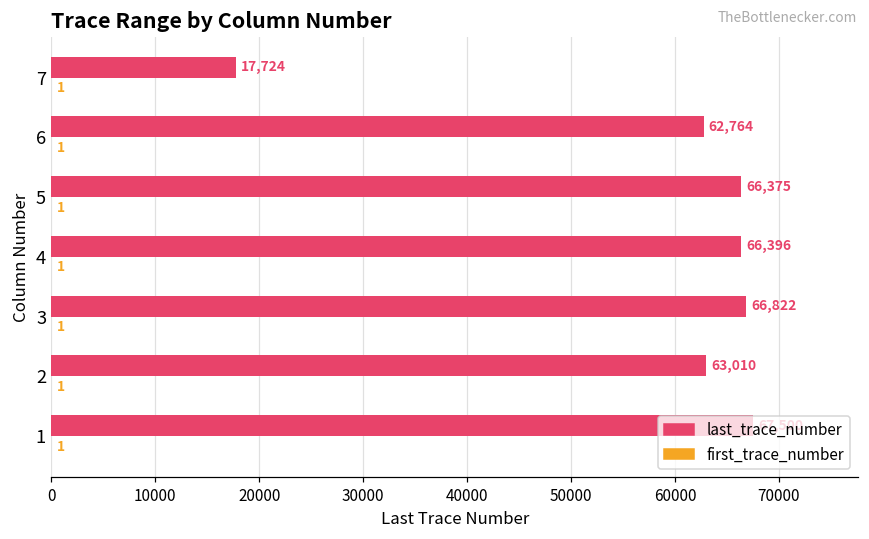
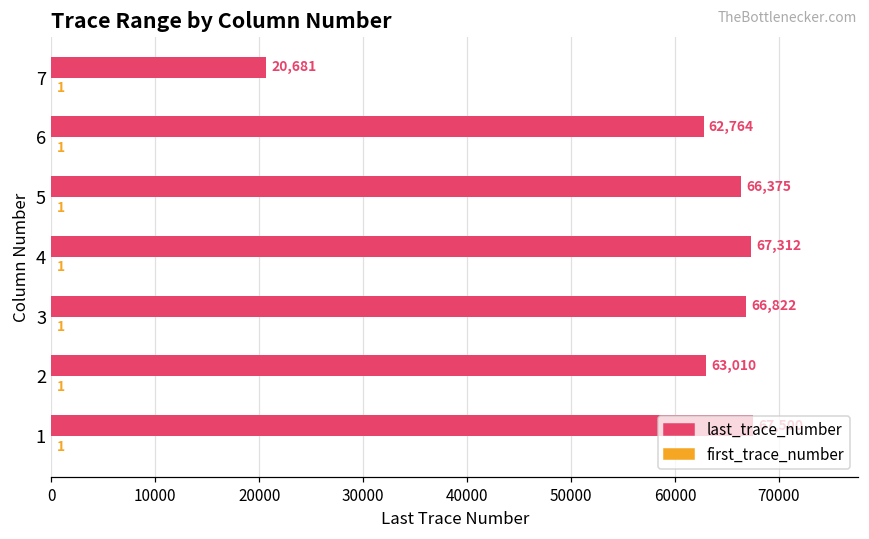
last_trace_number, 7: 17,724 -> 20,681
last_trace_number, 4: 66,396 -> 67,312
